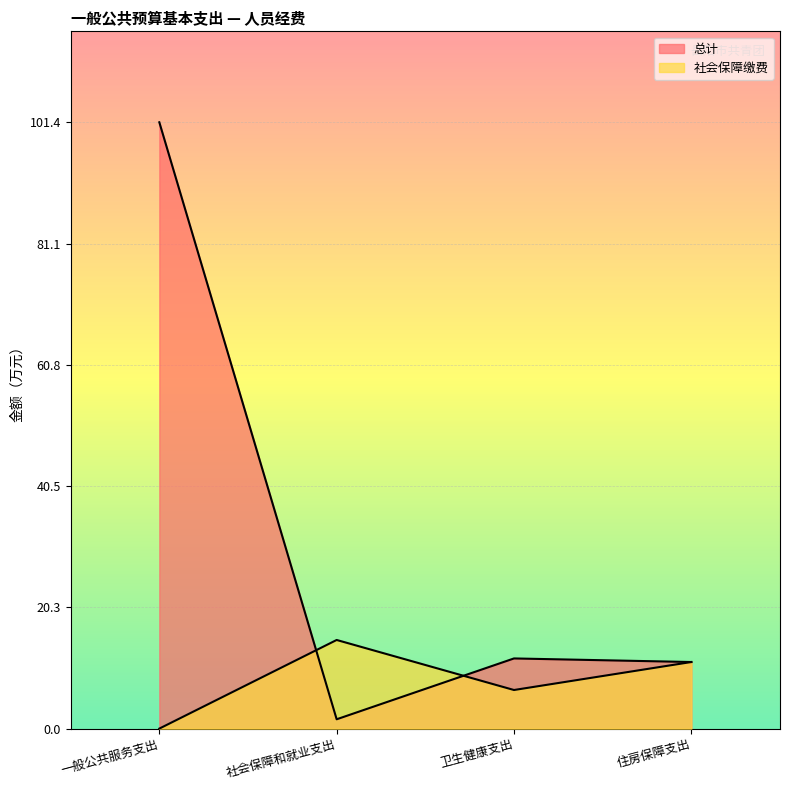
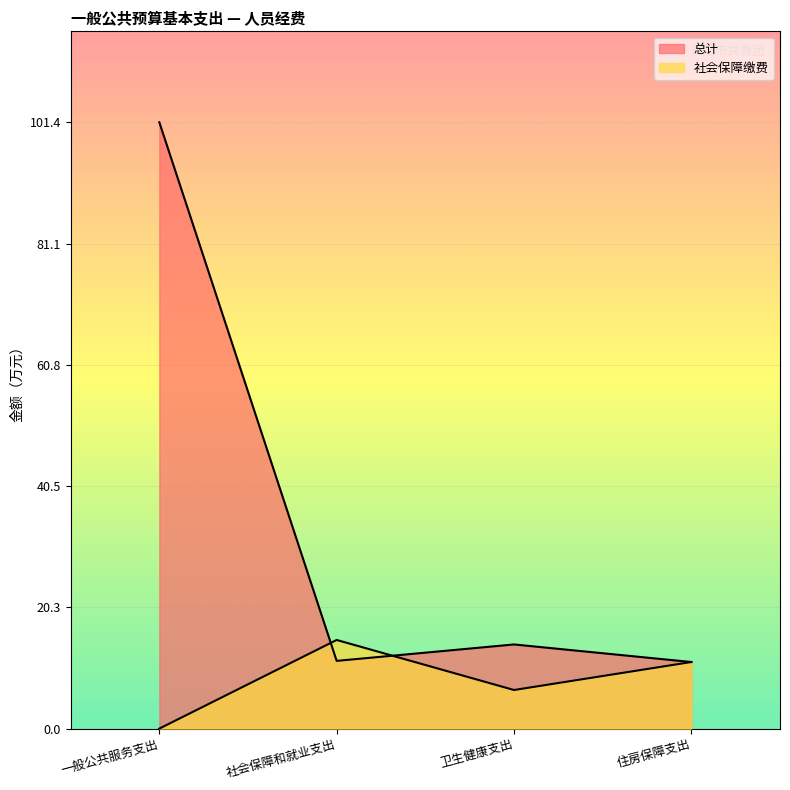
总计, 社会保障和就业支出: 2 -> 11
总计, 卫生健康支出: 12 -> 14
